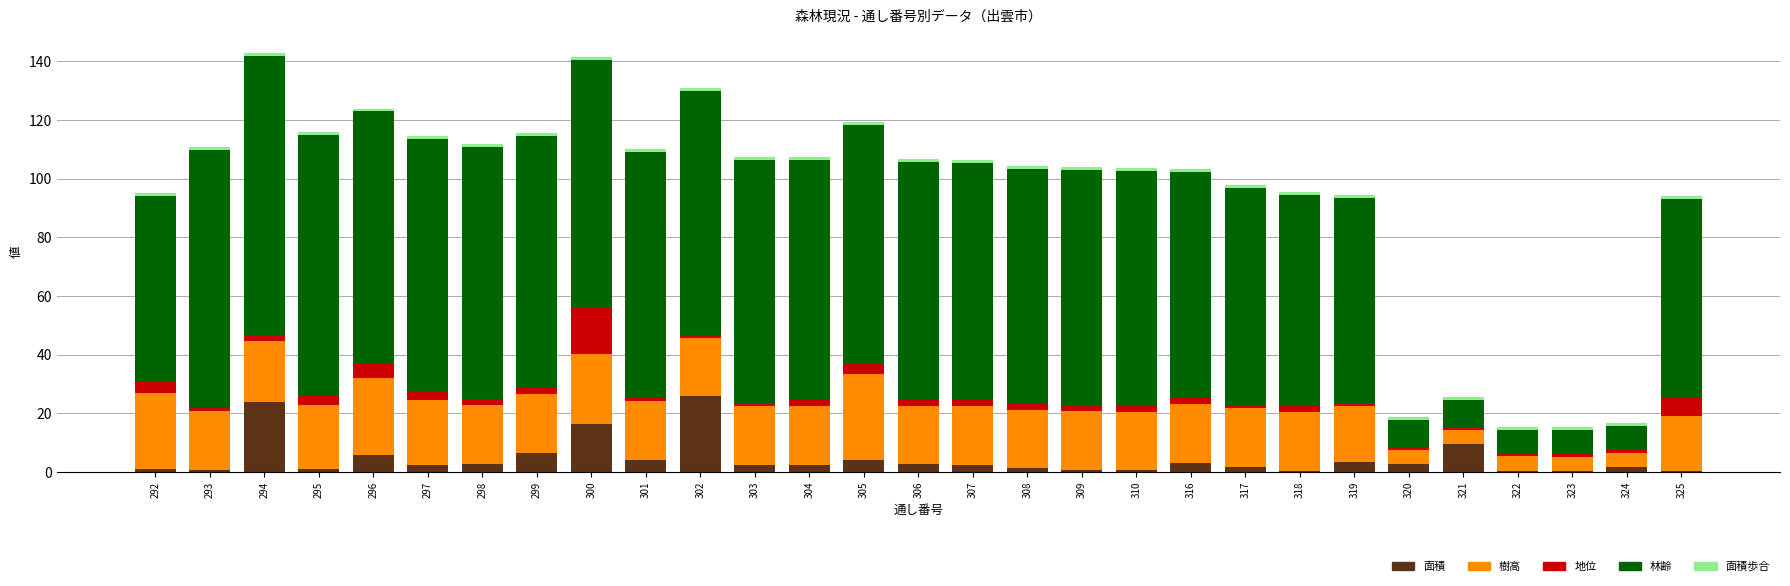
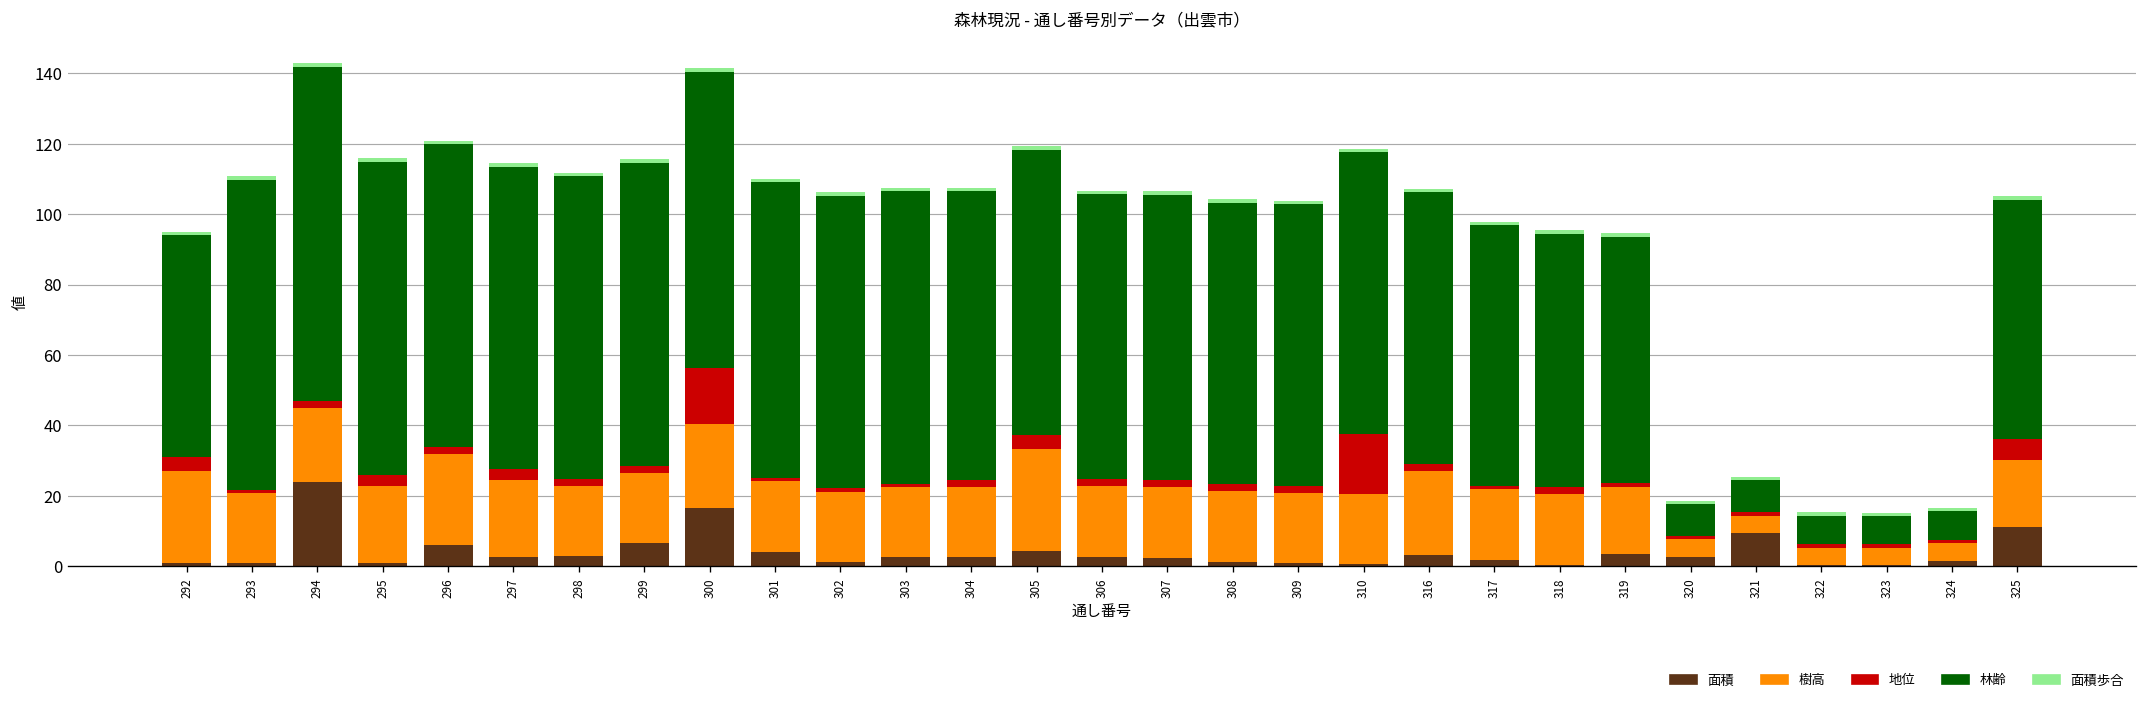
地位, 296: 5 -> 2
面積, 302: 26 -> 1
地位, 310: 2 -> 17
樹高, 316: 20 -> 24
面積, 325: 0 -> 11
